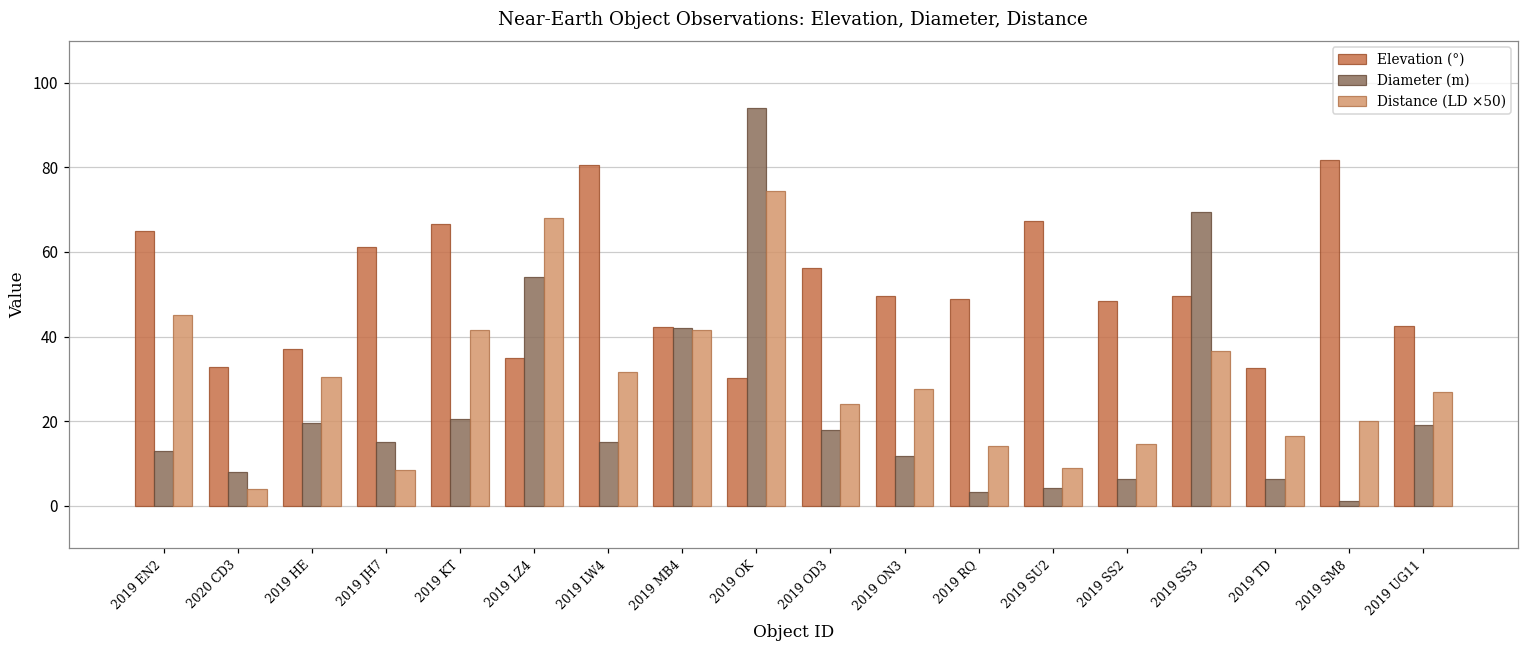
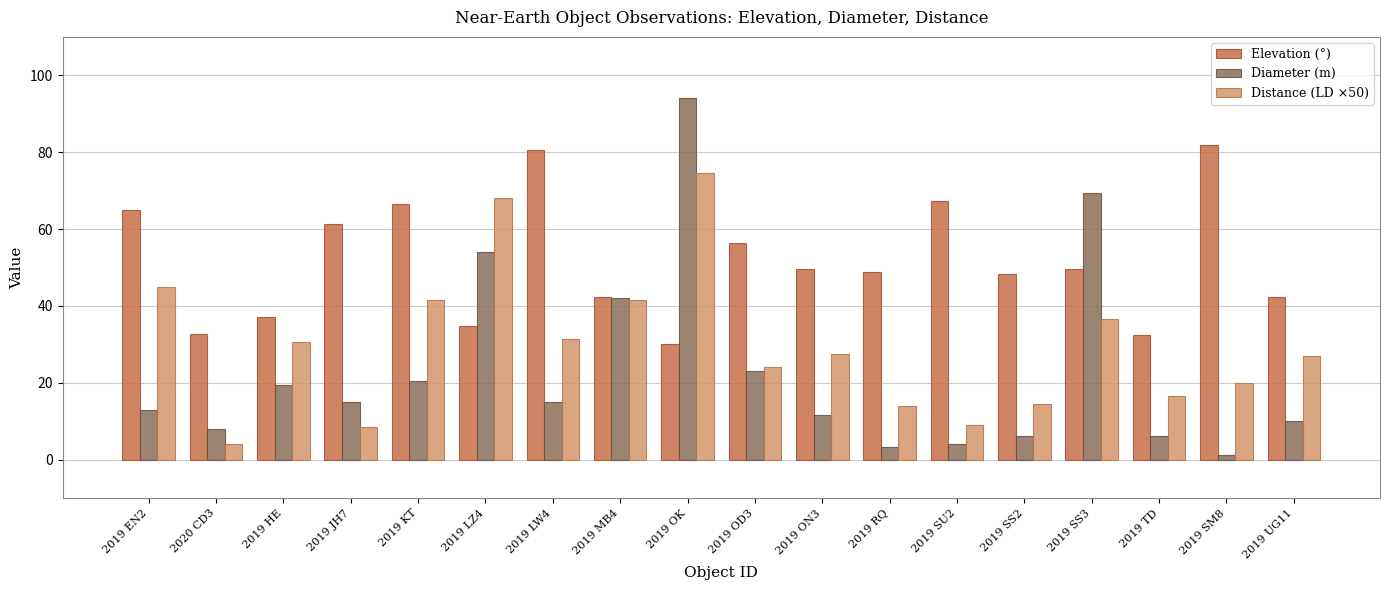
Diameter (m), 2019 OD3: 18 -> 23
Diameter (m), 2019 UG11: 19 -> 10
